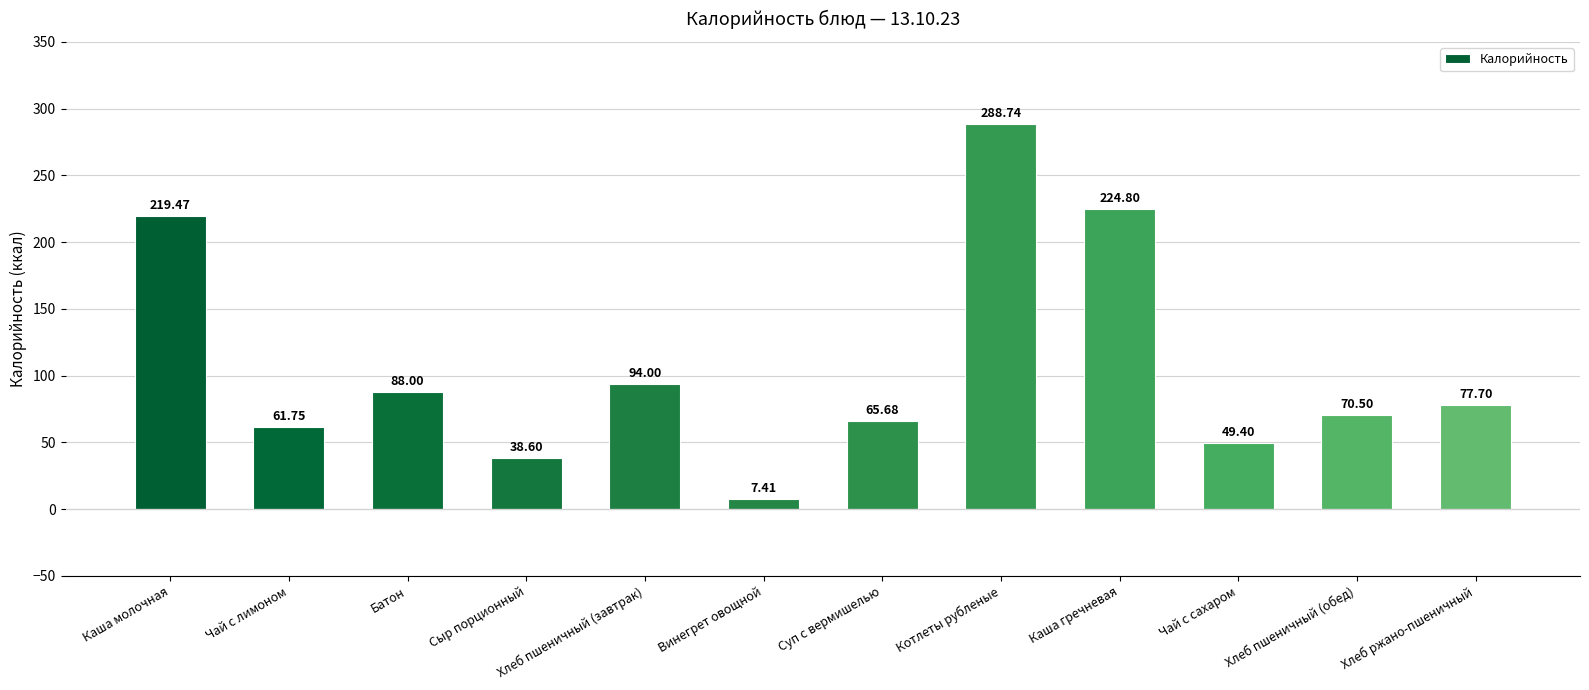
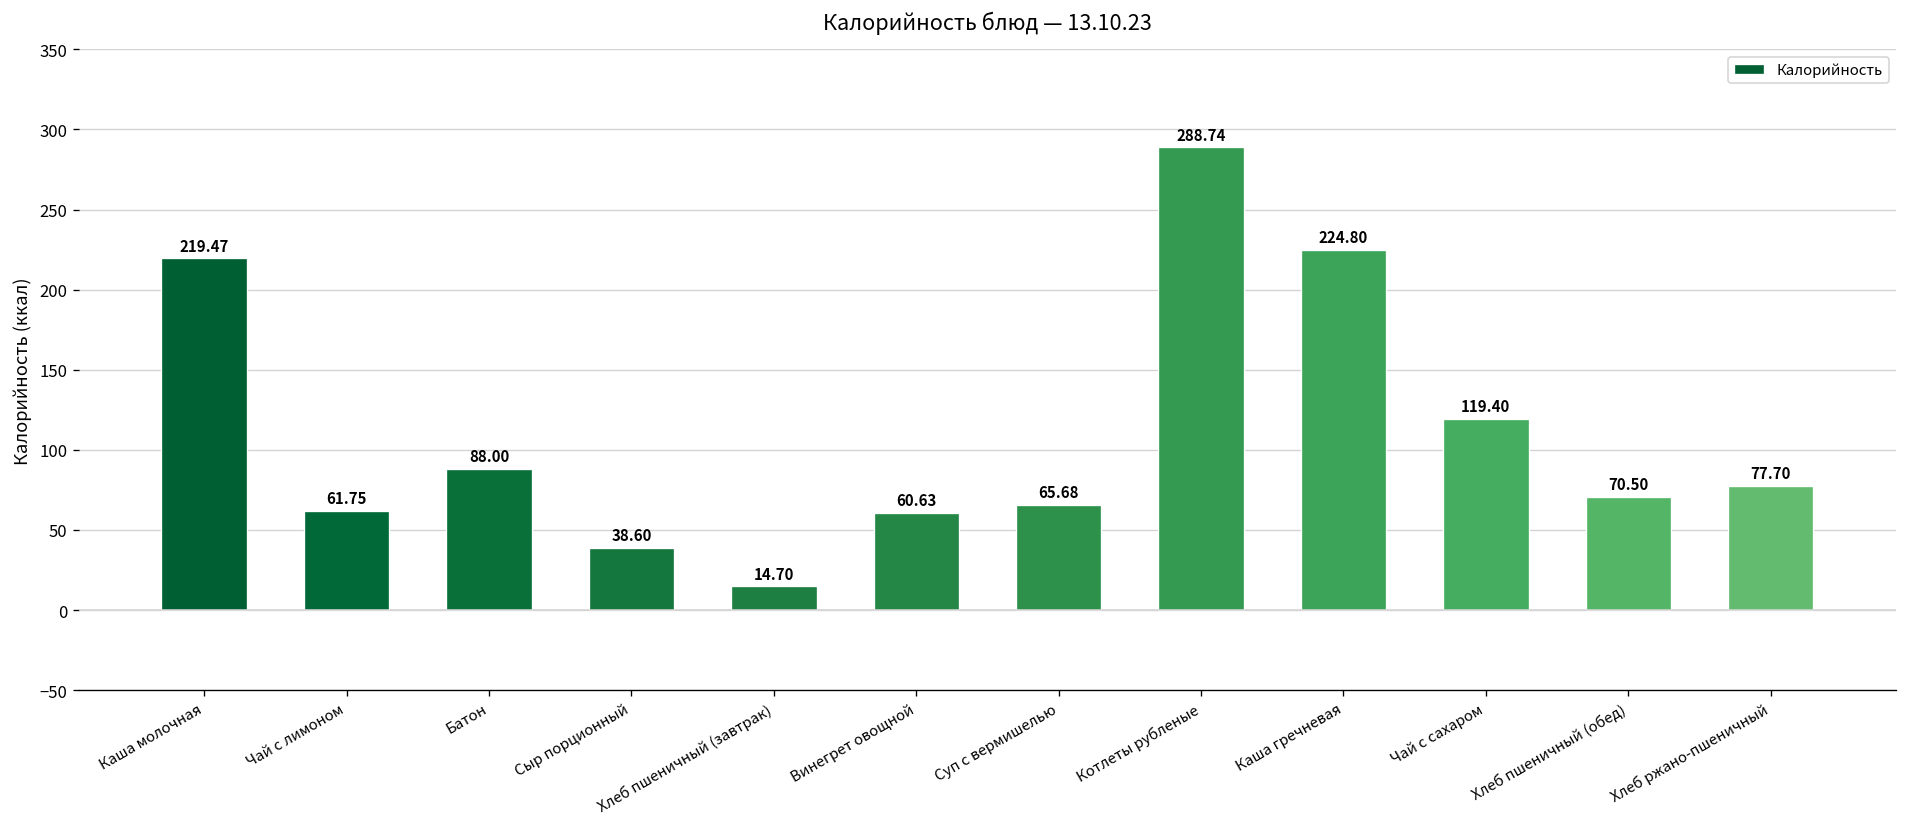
Хлеб пшеничный (завтрак): 94.00 -> 14.70
Винегрет овощной: 7.41 -> 60.63
Чай с сахаром: 49.40 -> 119.40
